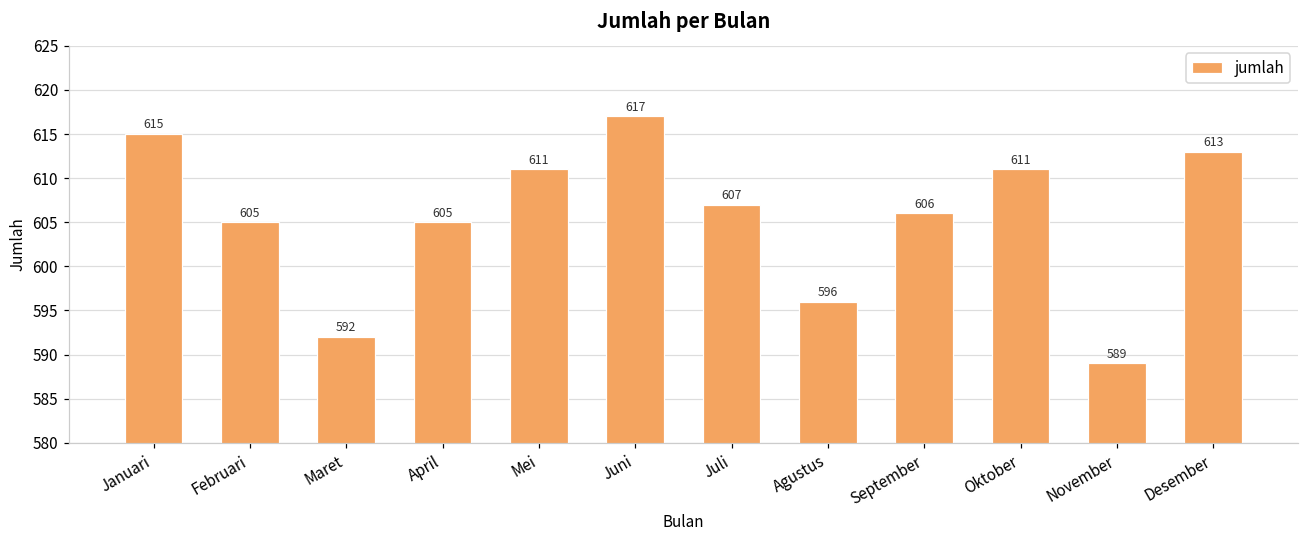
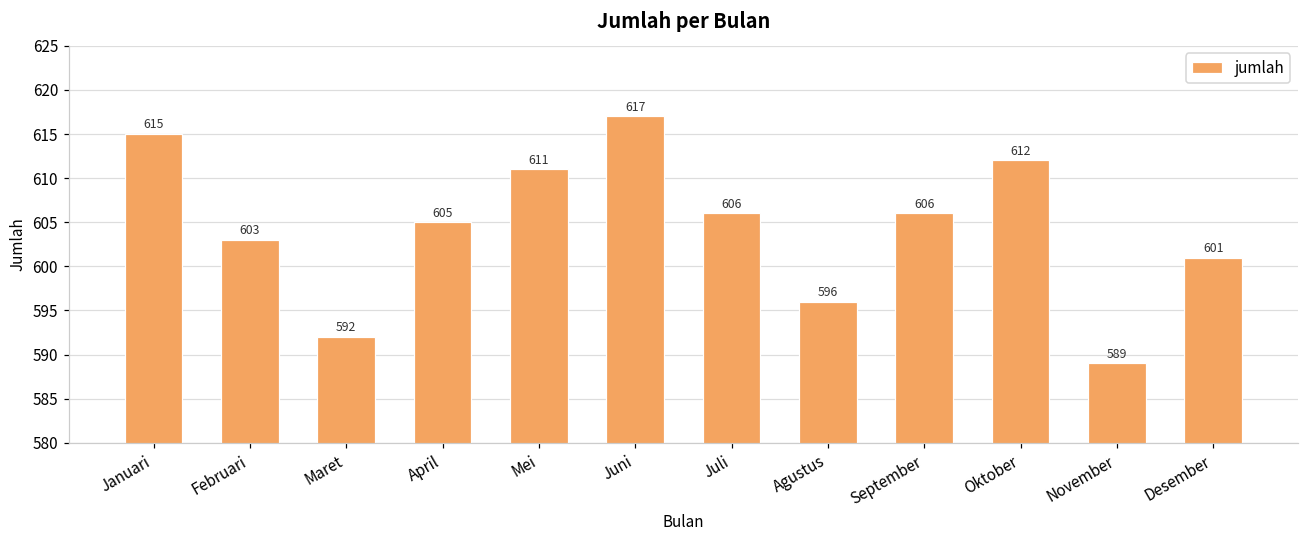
Februari: 605 -> 603
Juli: 607 -> 606
Oktober: 611 -> 612
Desember: 613 -> 601
